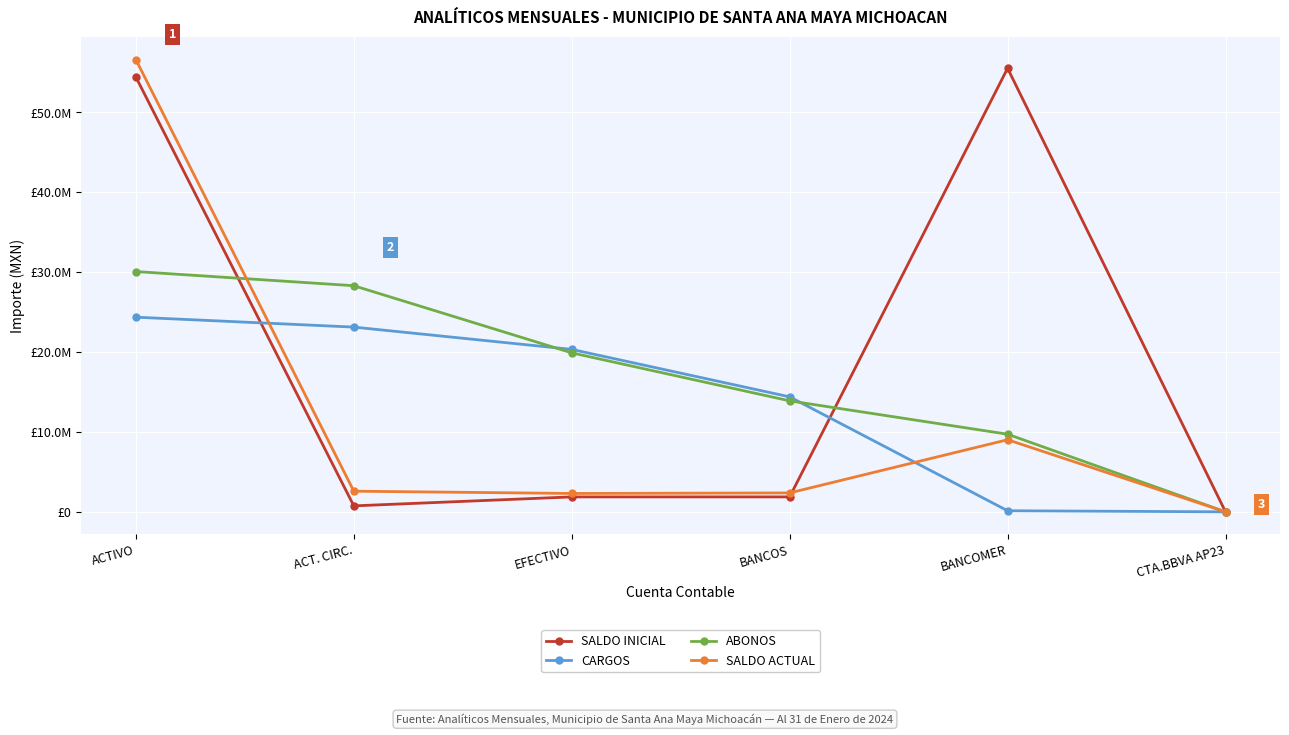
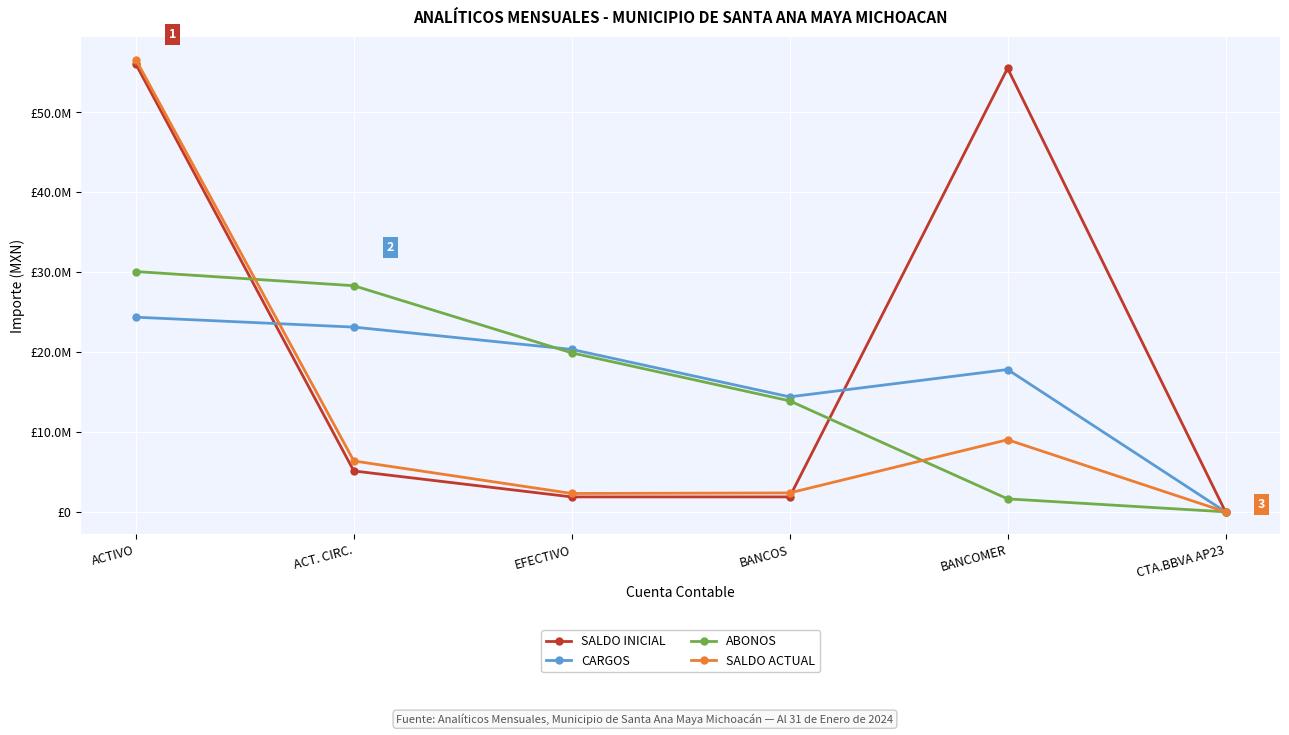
SALDO INICIAL, ACTIVO: £54000000 -> £56000000
SALDO INICIAL, ACT. CIRC.: £1000000 -> £5000000
SALDO ACTUAL, ACT. CIRC.: £3000000 -> £6000000
CARGOS, BANCOMER: £0 -> £18000000
ABONOS, BANCOMER: £10000000 -> £2000000
